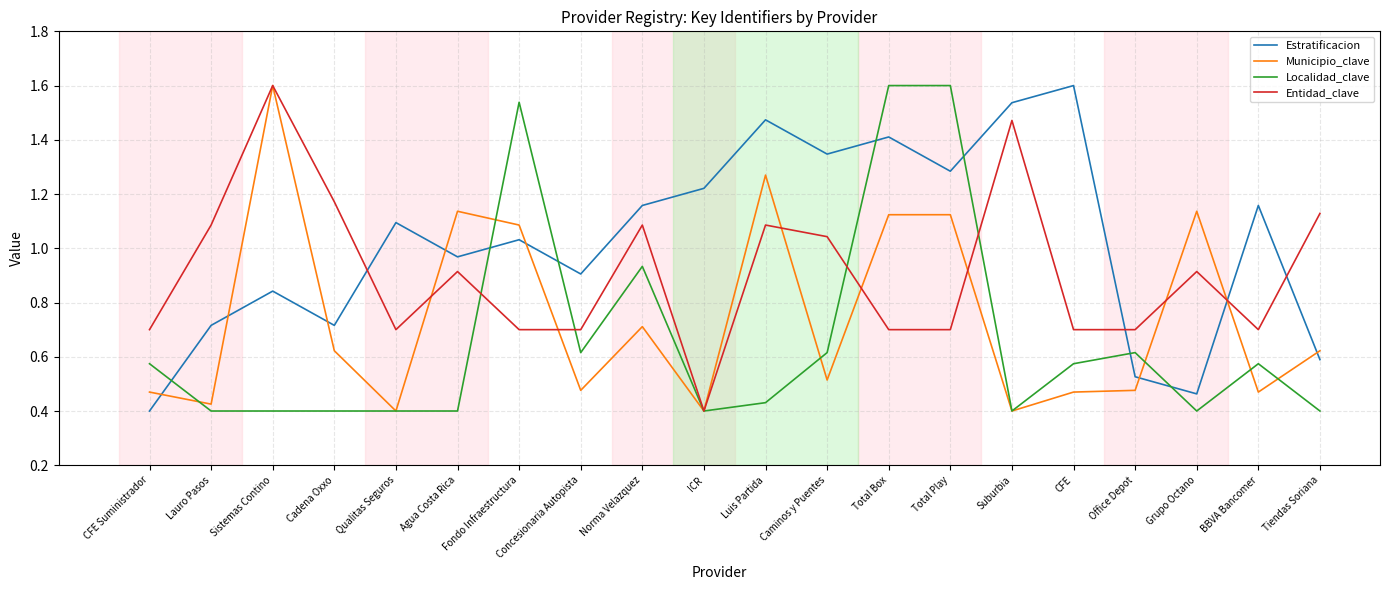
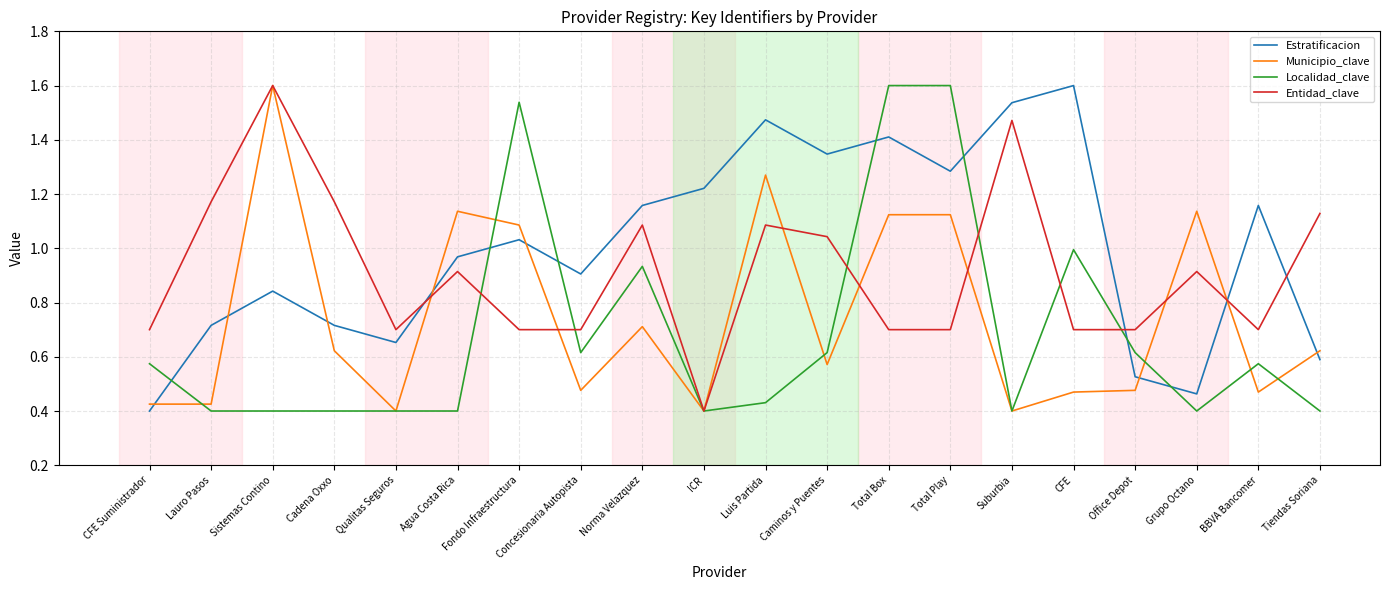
Municipio_clave, CFE Suministrador: 0.47 -> 0.43
Entidad_clave, Lauro Pasos: 1.09 -> 1.17
Estratificacion, Qualitas Seguros: 1.09 -> 0.65
Municipio_clave, Caminos y Puentes: 0.51 -> 0.57
Localidad_clave, CFE: 0.57 -> 0.99
